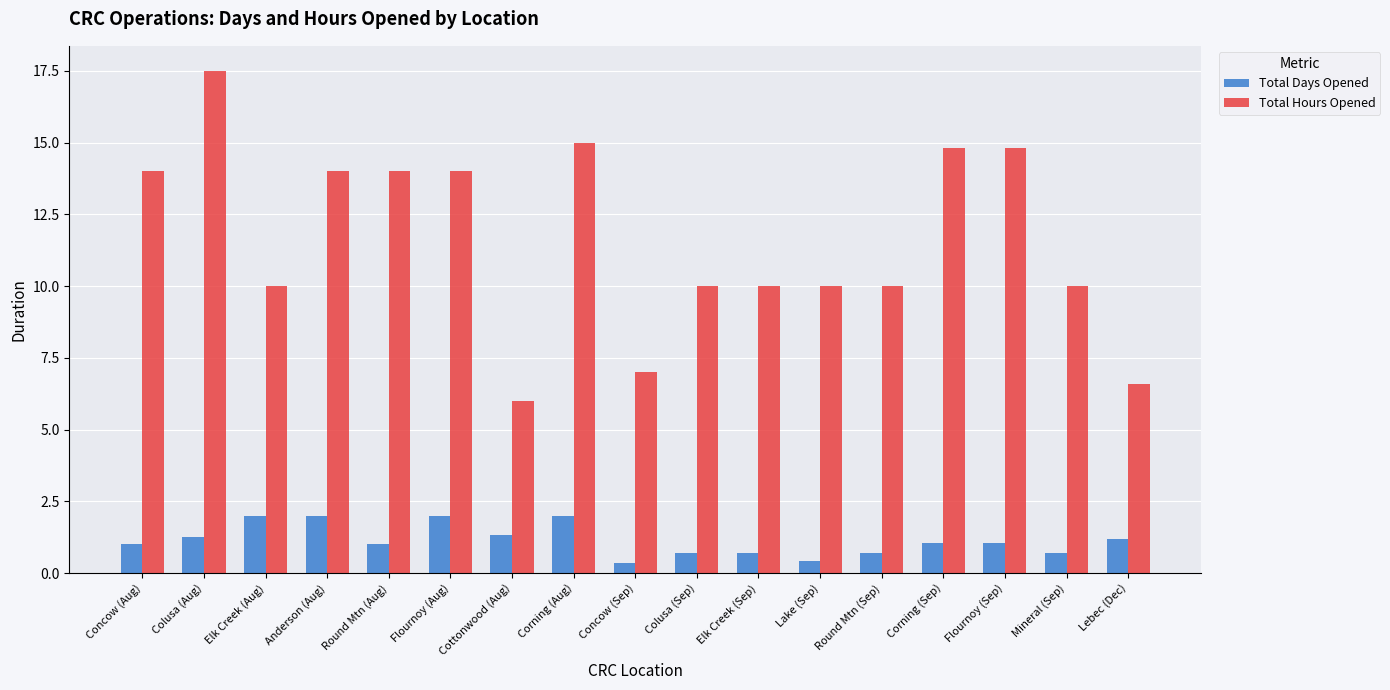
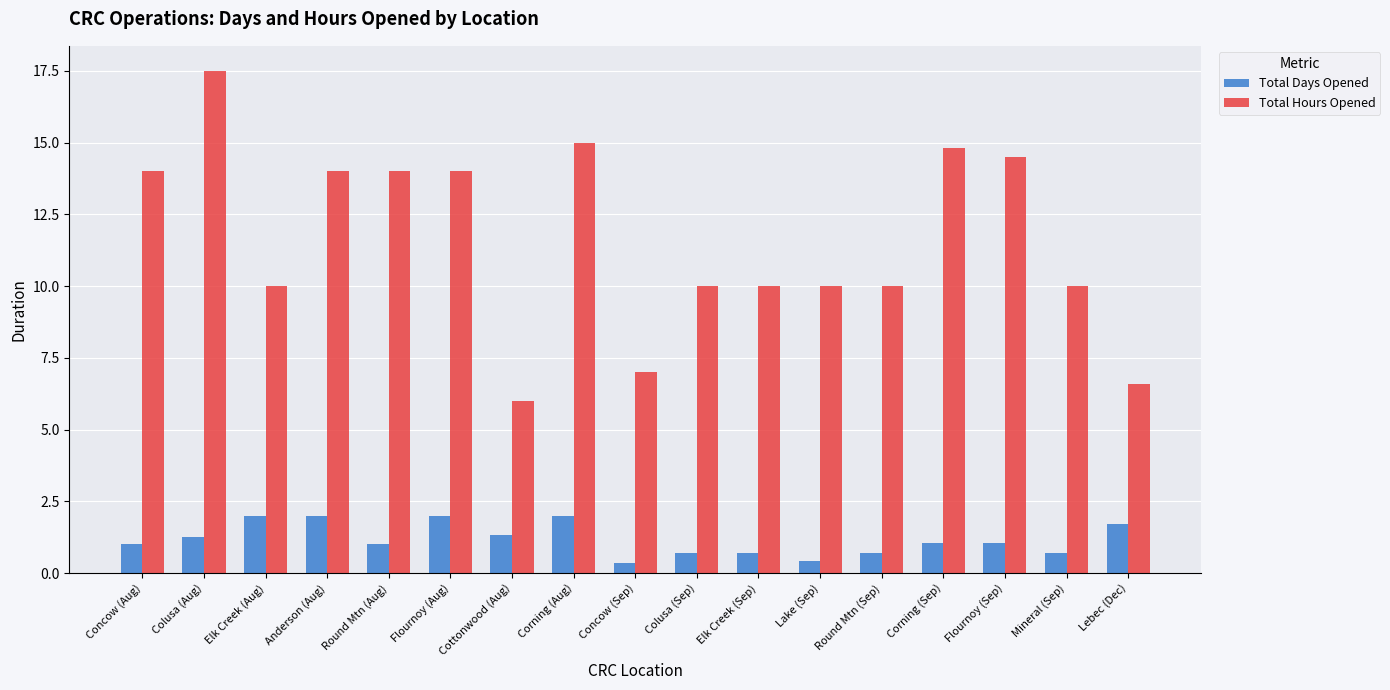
Total Hours Opened, Flournoy (Sep): 14.8 -> 14.5
Total Days Opened, Lebec (Dec): 1.2 -> 1.7
